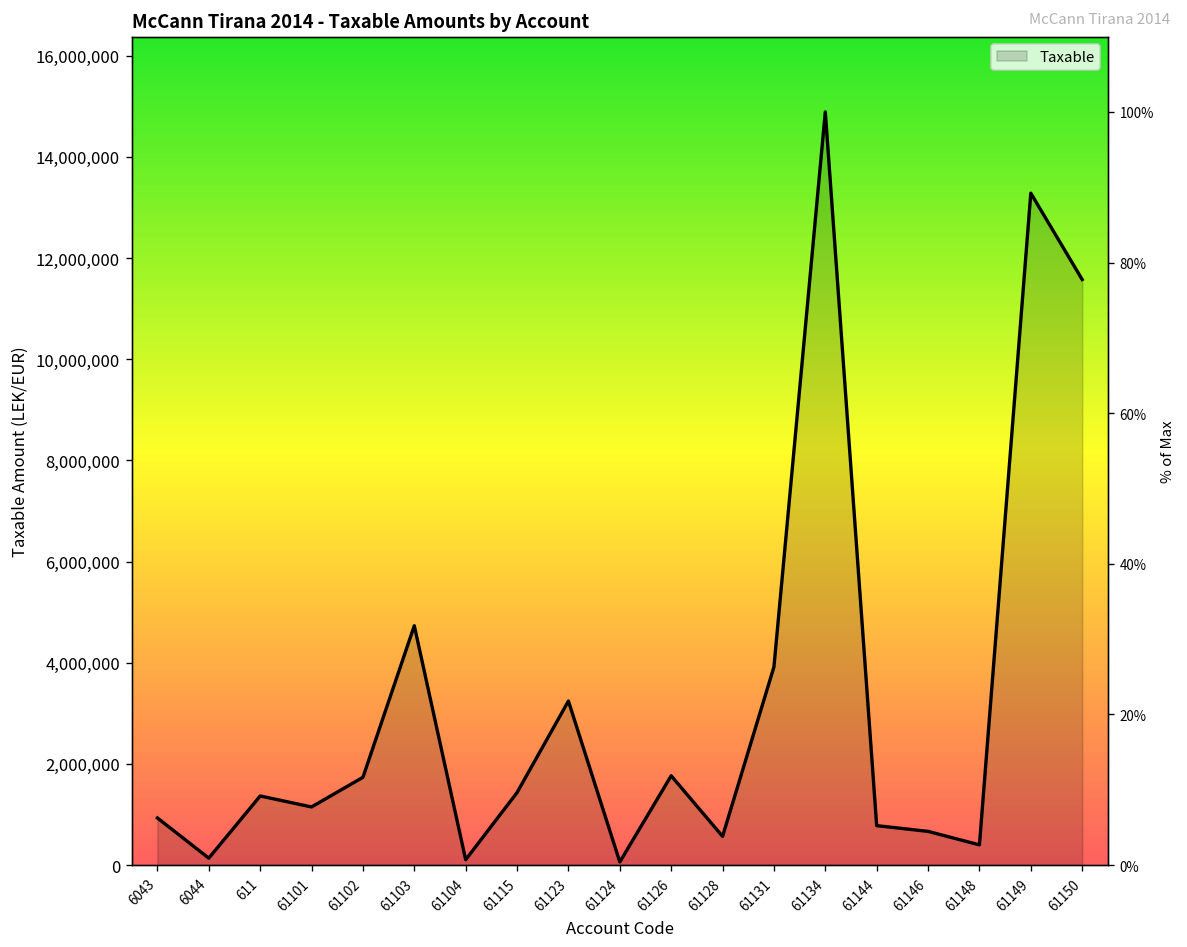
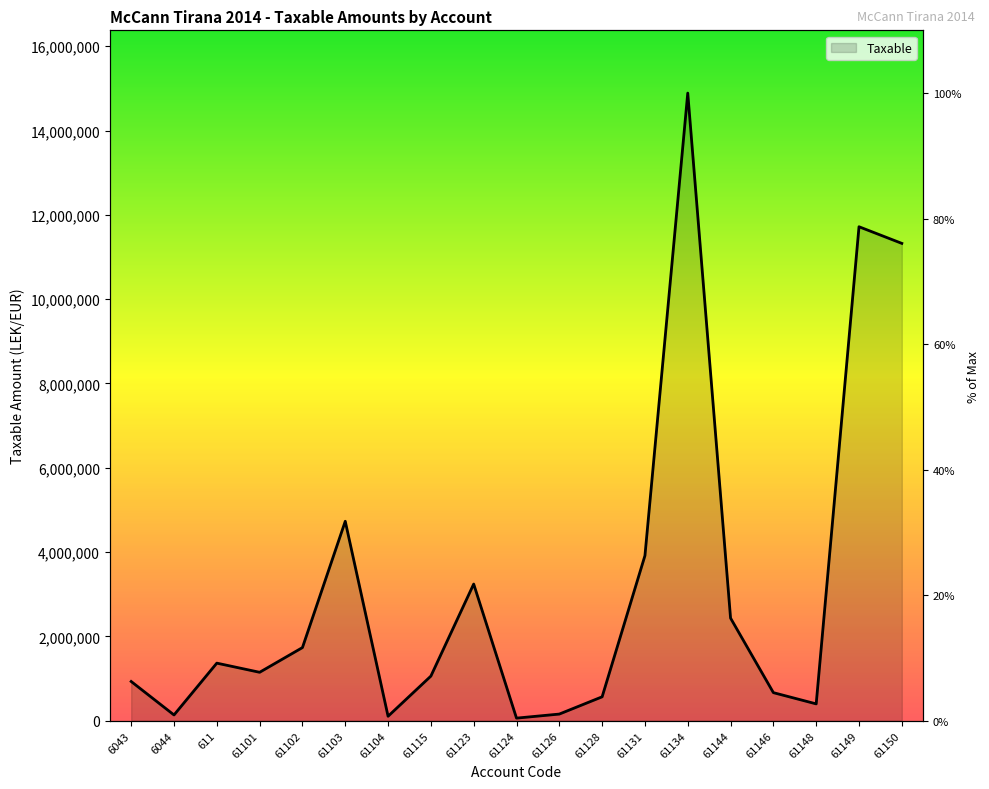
61115: 1,400,000 -> 1,100,000
61126: 1,800,000 -> 200,000
61144: 800,000 -> 2,400,000
61149: 13,300,000 -> 11,700,000
61150: 11,600,000 -> 11,300,000
